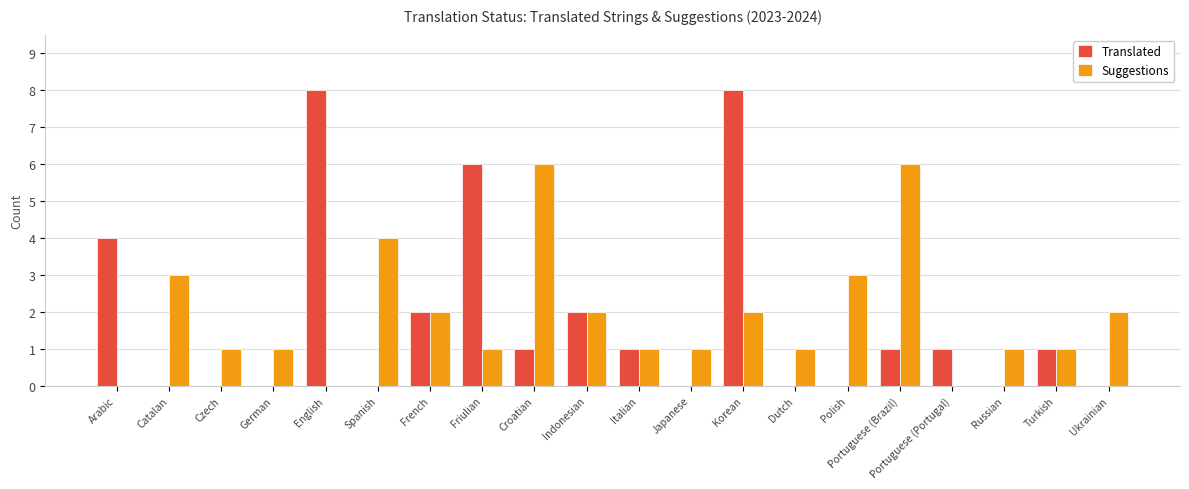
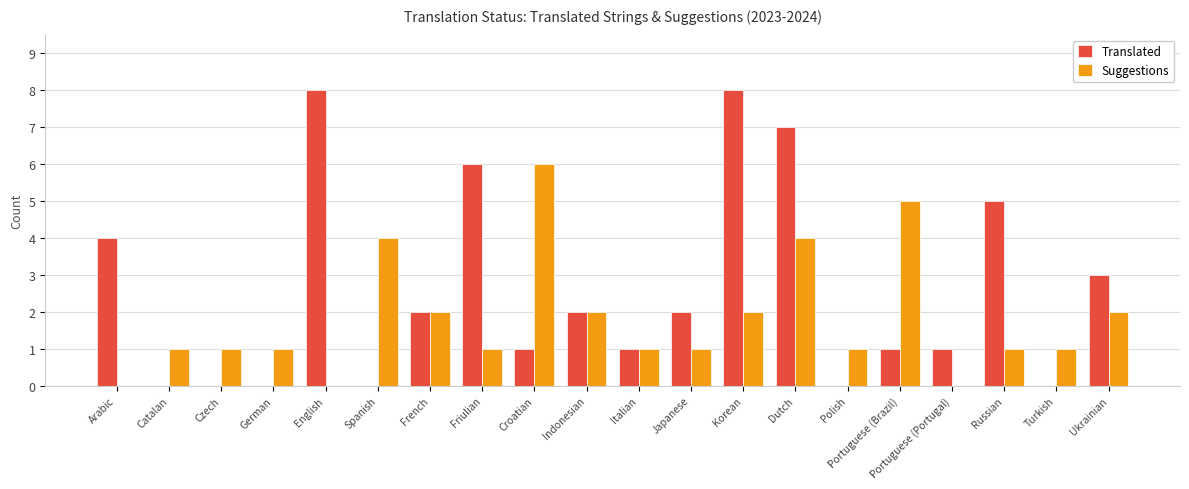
Suggestions, Catalan: 3 -> 1
Translated, Japanese: 0 -> 2
Translated, Dutch: 0 -> 7
Suggestions, Dutch: 1 -> 4
Suggestions, Polish: 3 -> 1
Suggestions, Portuguese (Brazil): 6 -> 5
Translated, Russian: 0 -> 5
Translated, Turkish: 1 -> 0
Translated, Ukrainian: 0 -> 3
